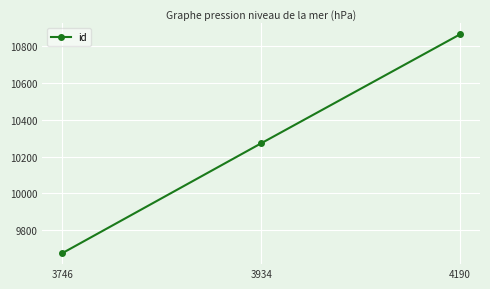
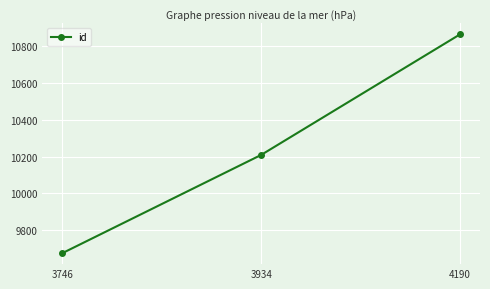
3934: 10270 -> 10210
